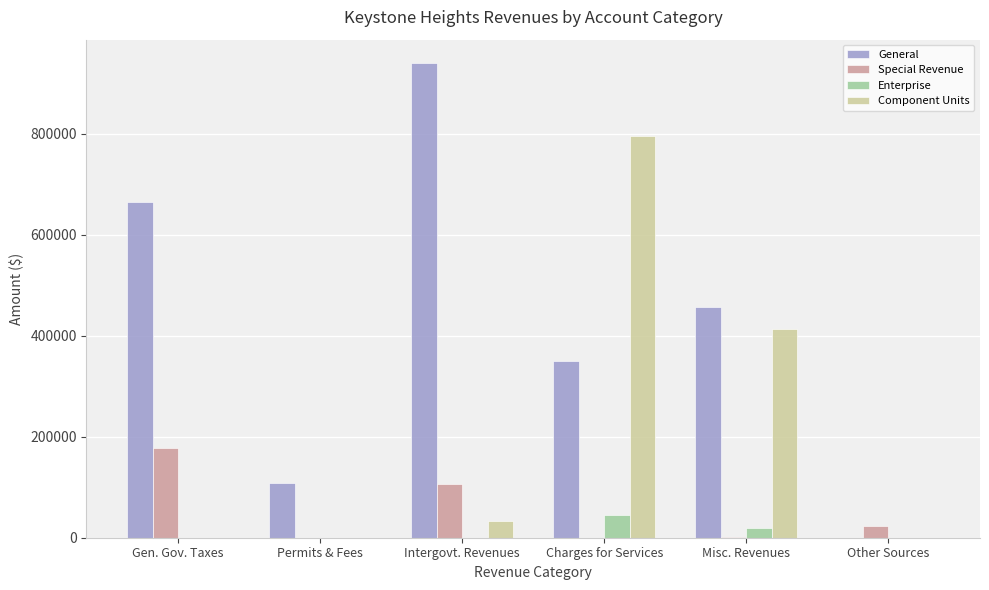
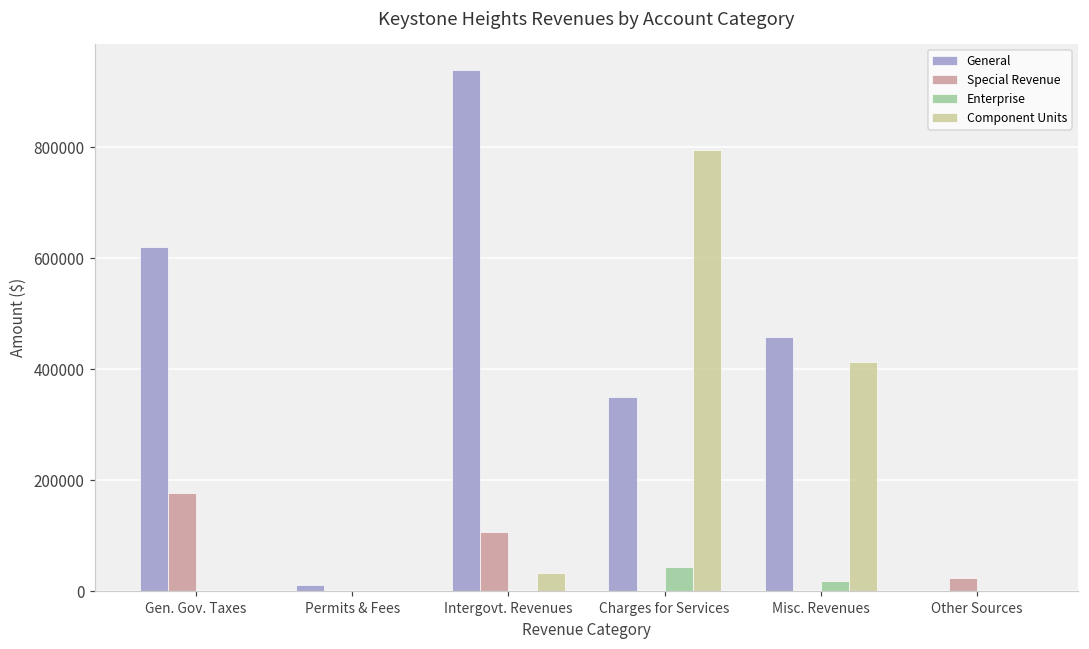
General, Gen. Gov. Taxes: 660000 -> 620000
General, Permits & Fees: 110000 -> 10000
